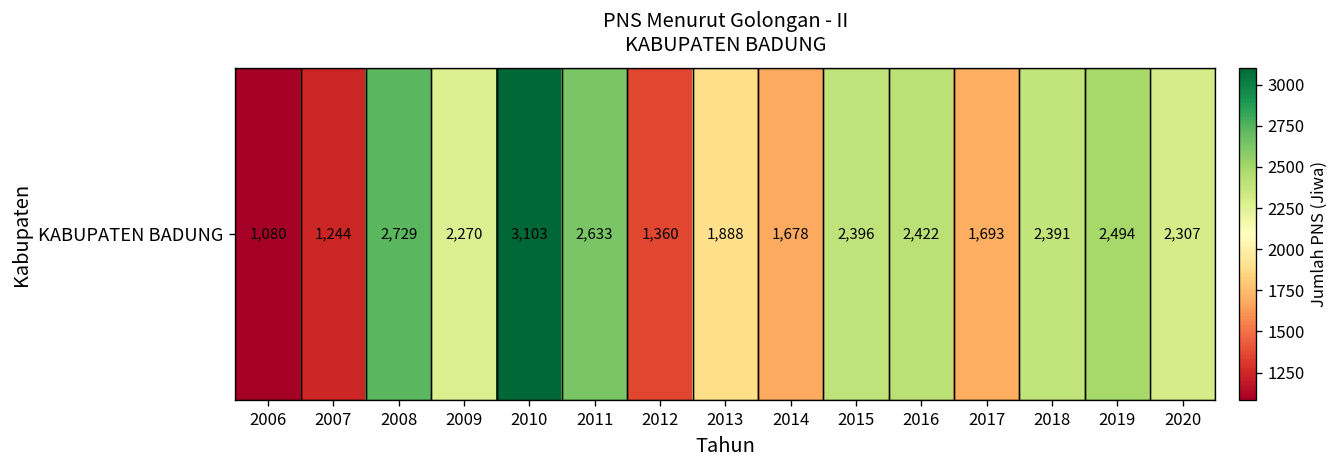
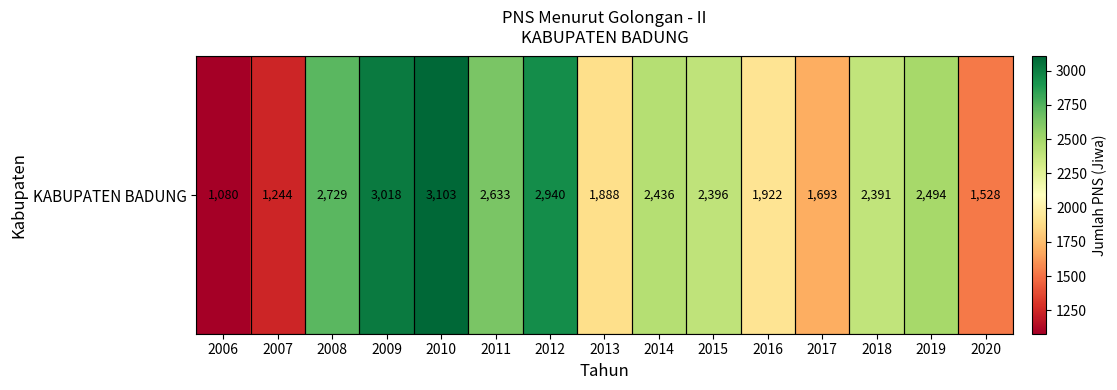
KABUPATEN BADUNG, 2009: 2,270 -> 3,018
KABUPATEN BADUNG, 2012: 1,360 -> 2,940
KABUPATEN BADUNG, 2014: 1,678 -> 2,436
KABUPATEN BADUNG, 2016: 2,422 -> 1,922
KABUPATEN BADUNG, 2020: 2,307 -> 1,528
